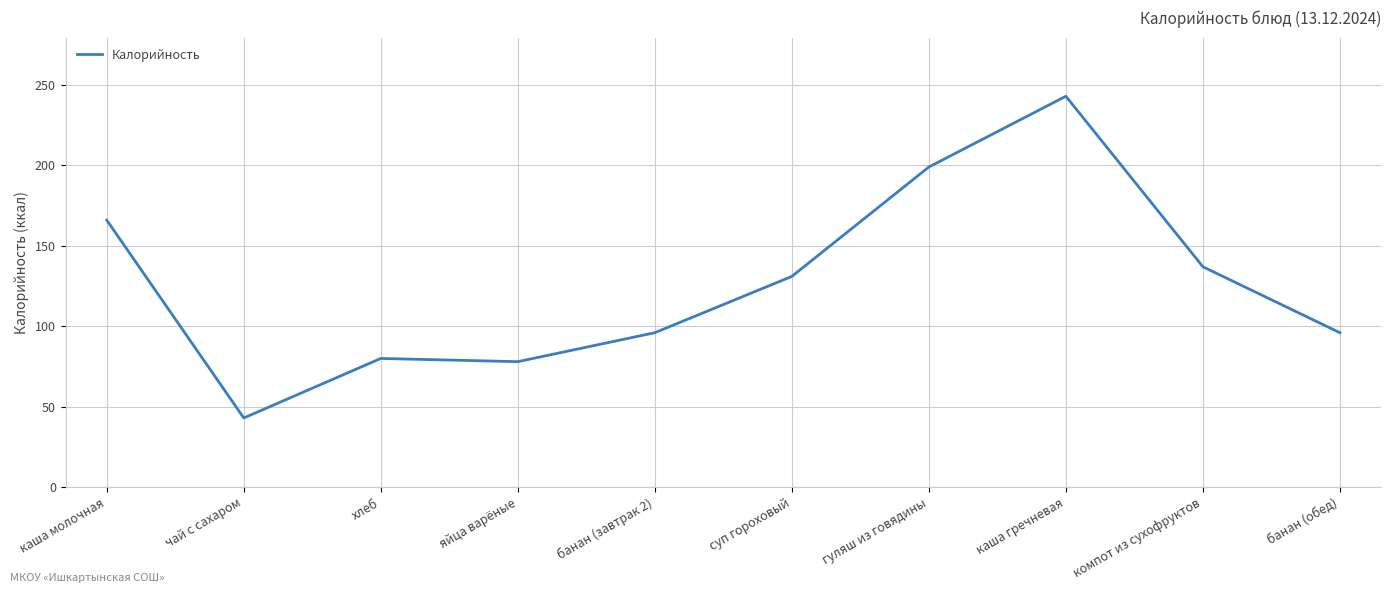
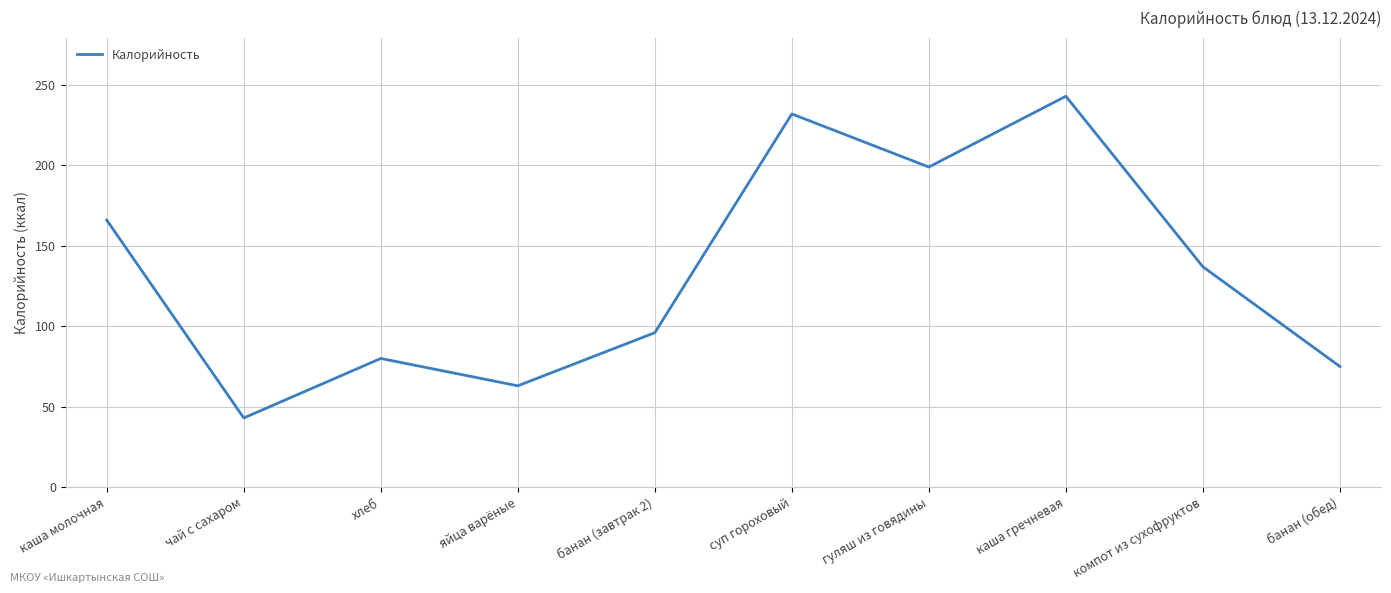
яйца варёные: 78 -> 63
суп гороховый: 131 -> 232
банан (обед): 96 -> 75
